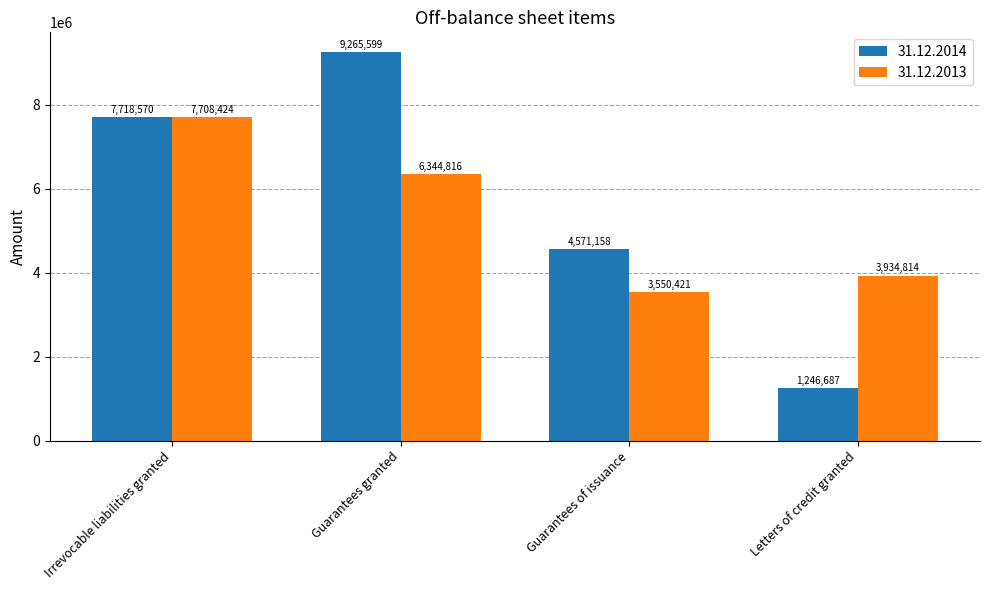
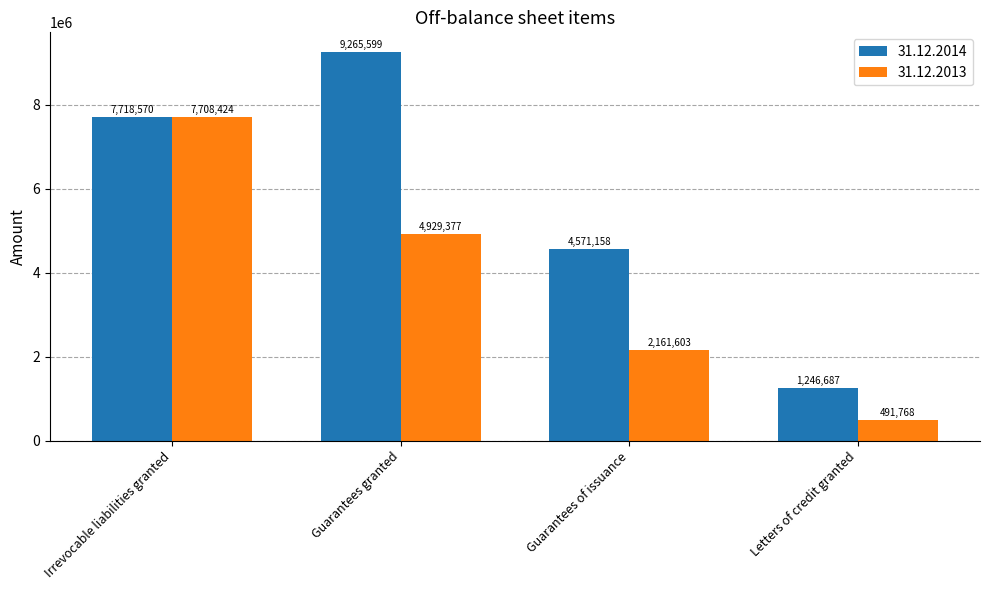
31.12.2013, Guarantees granted: 6,344,816 -> 4,929,377
31.12.2013, Guarantees of issuance: 3,550,421 -> 2,161,603
31.12.2013, Letters of credit granted: 3,934,814 -> 491,768
